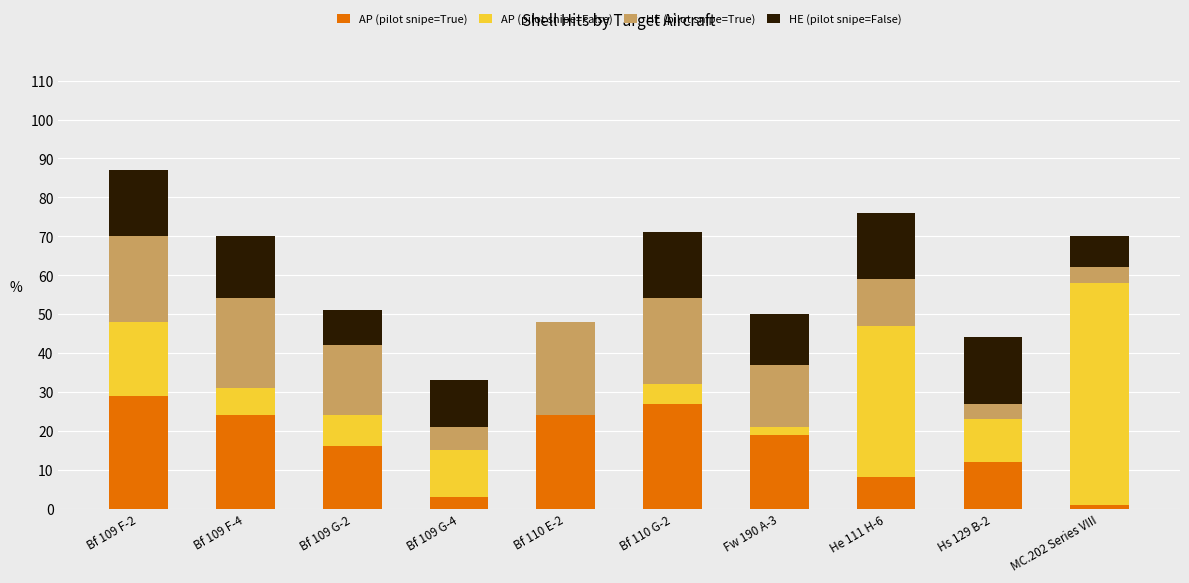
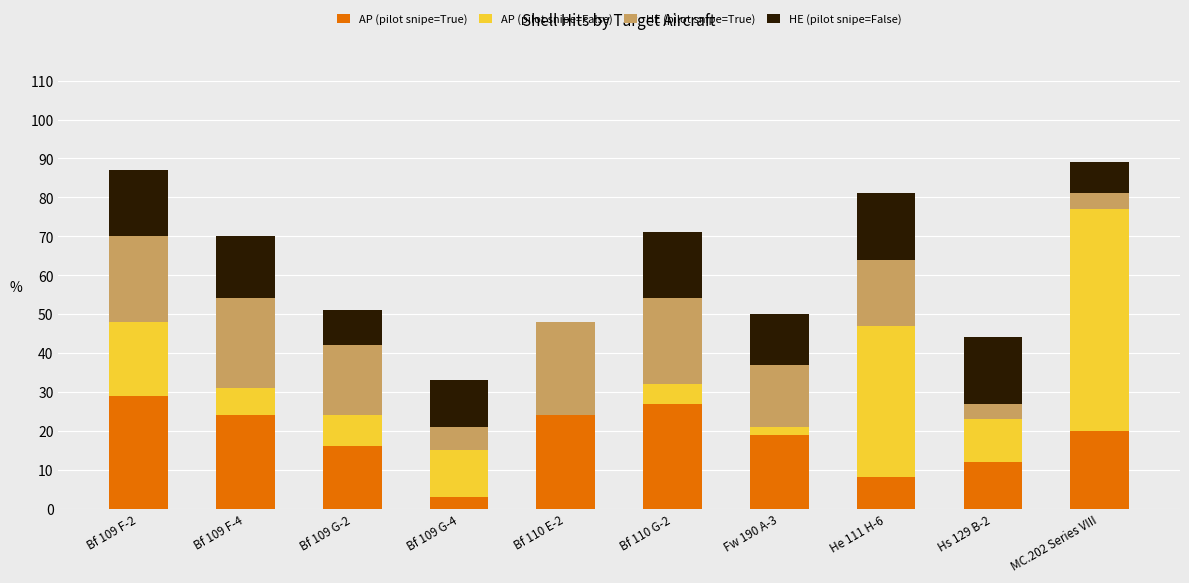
HE (pilot snipe=True), He 111 H-6: 12 -> 17
AP (pilot snipe=True), MC.202 Series VIII: 1 -> 20
